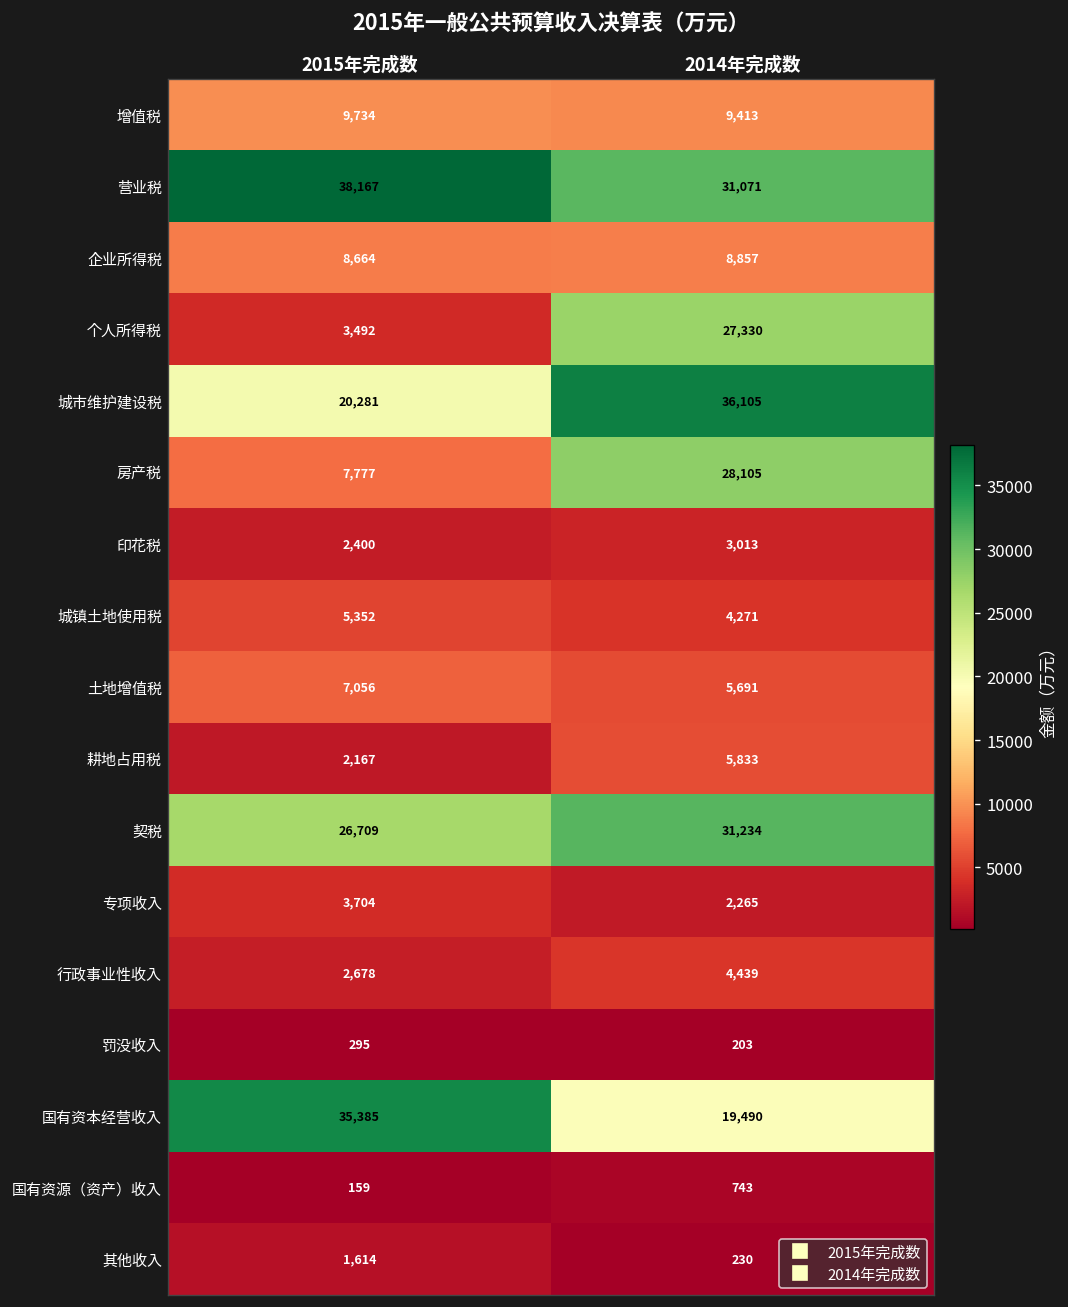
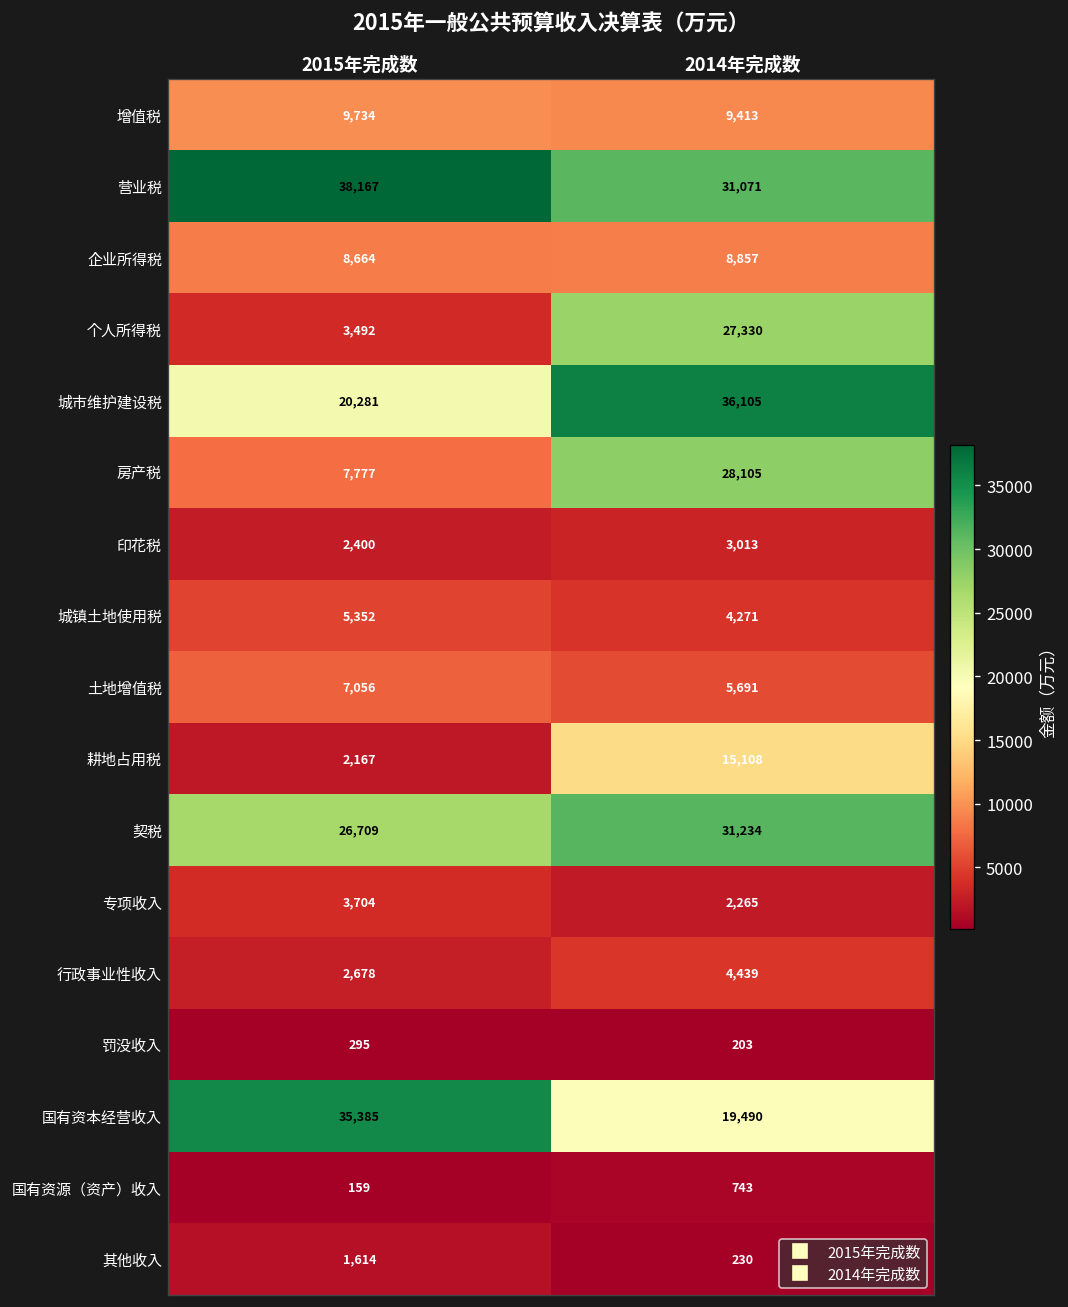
耕地占用税, 2014年完成数: 5,833 -> 15,108
